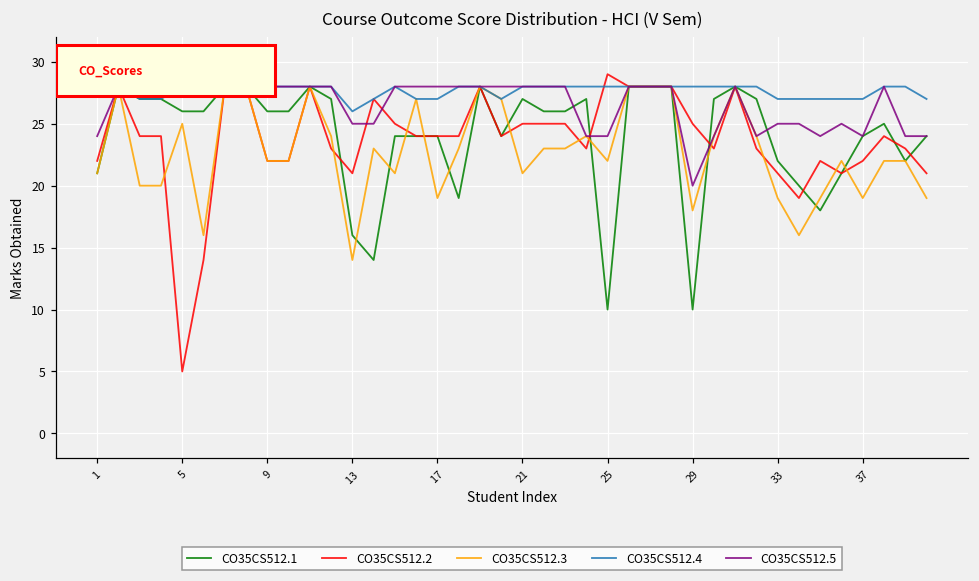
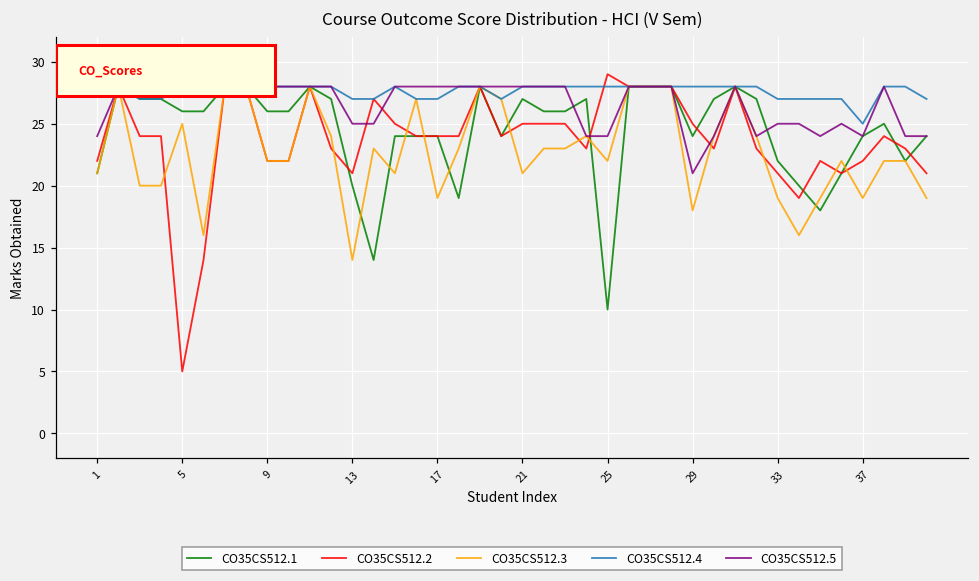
CO35CS512.1, 13: 16 -> 20
CO35CS512.4, 13: 26 -> 27
CO35CS512.1, 29: 10 -> 24
CO35CS512.5, 29: 20 -> 21
CO35CS512.4, 37: 27 -> 25
